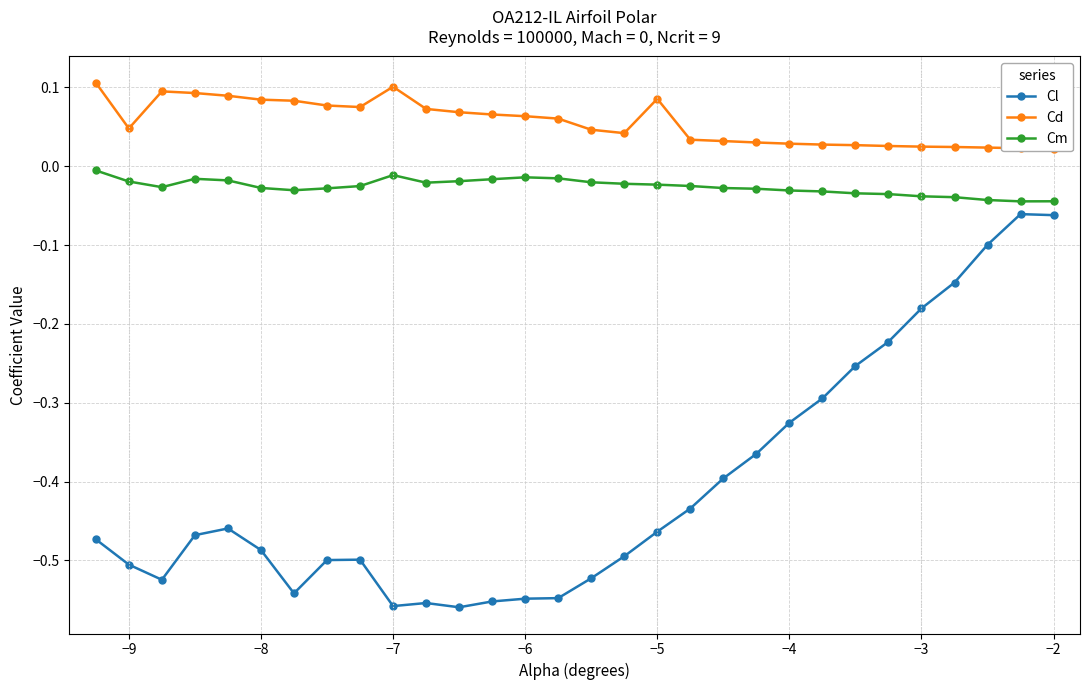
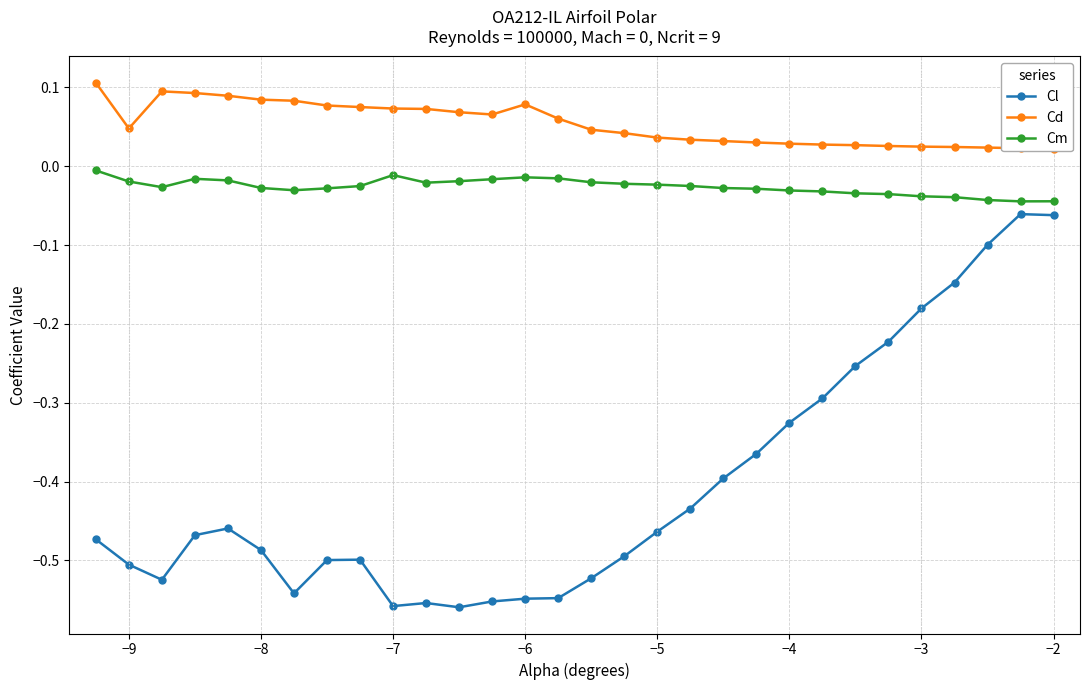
Cd, −7: 0.10 -> 0.07
Cd, −6: 0.06 -> 0.08
Cd, −5: 0.09 -> 0.04
